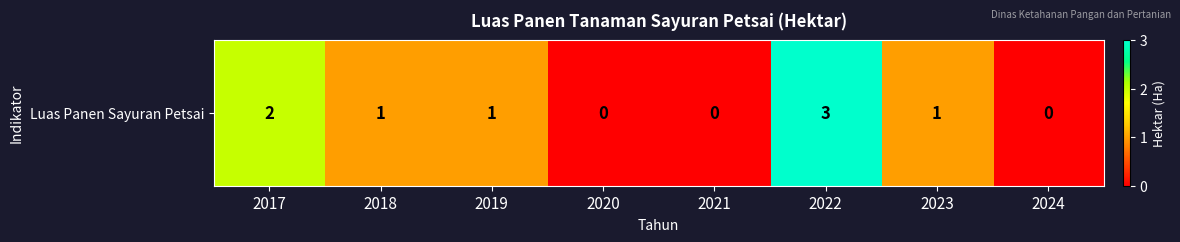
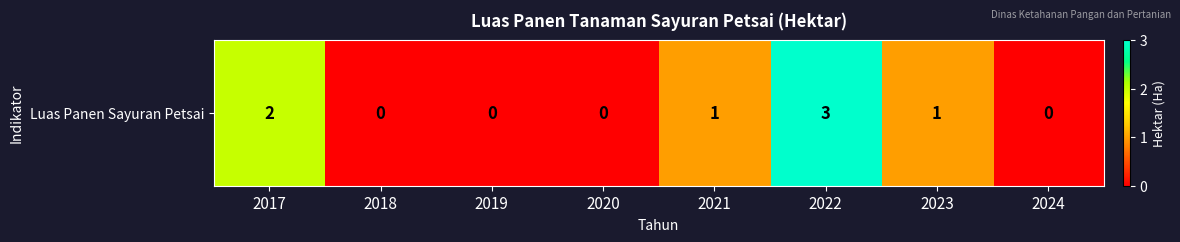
Luas Panen Sayuran Petsai, 2018: 1 -> 0
Luas Panen Sayuran Petsai, 2019: 1 -> 0
Luas Panen Sayuran Petsai, 2021: 0 -> 1
